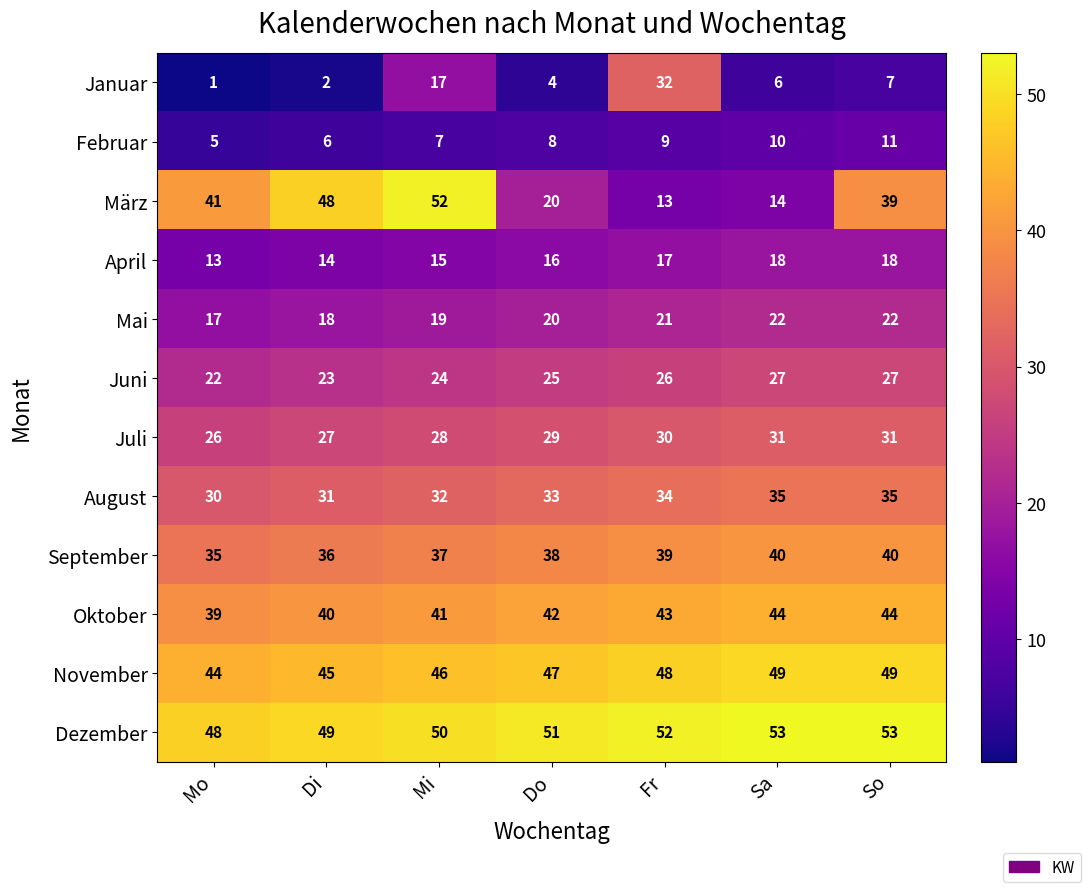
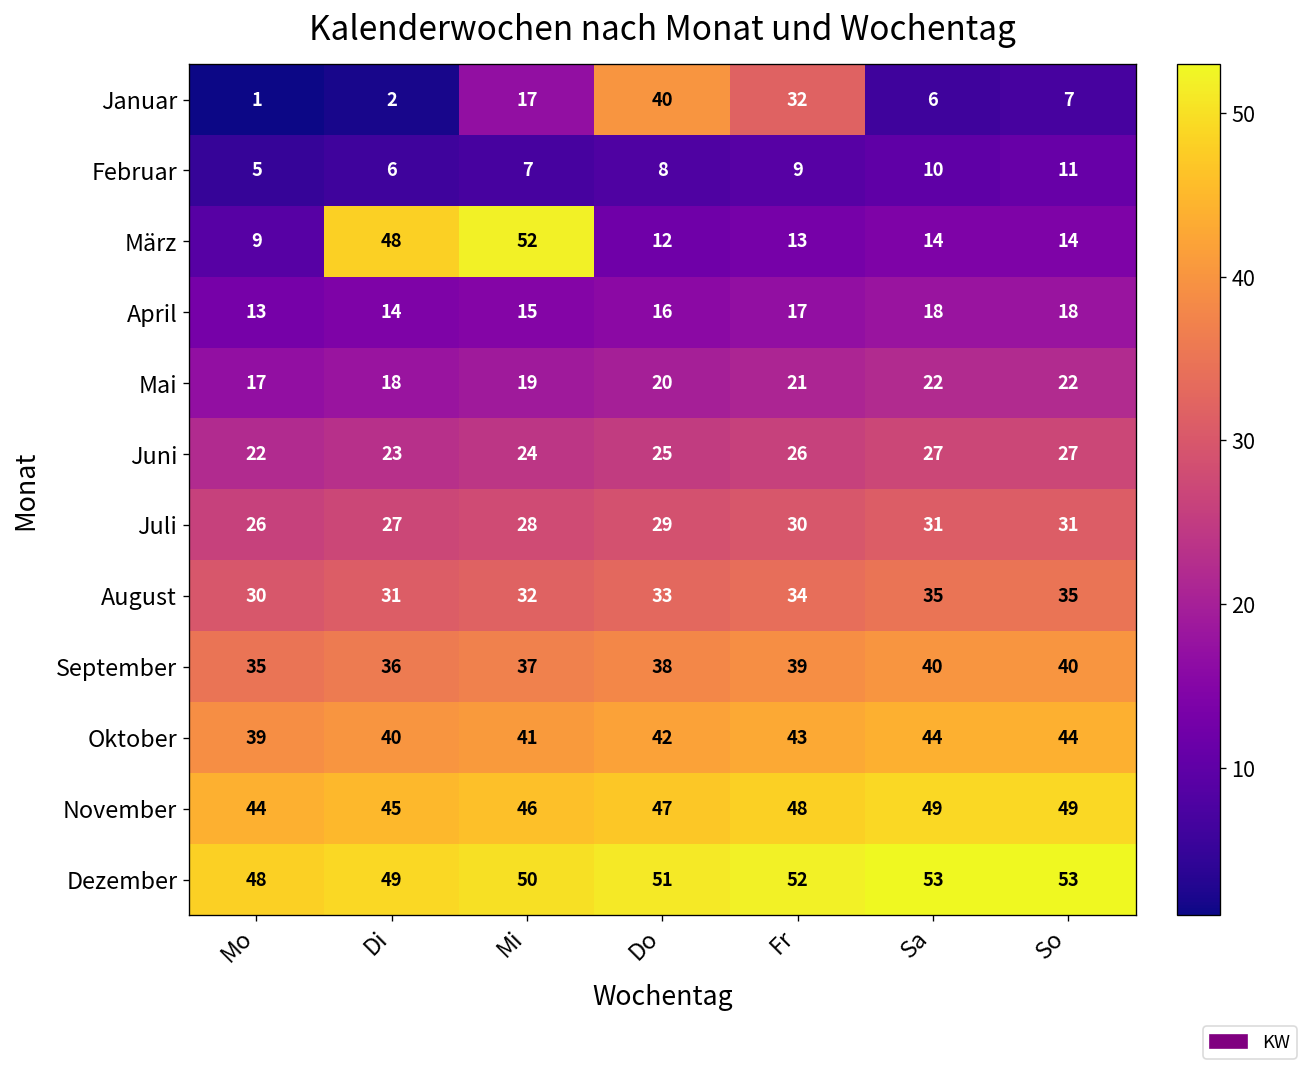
Januar, Do: 4 -> 40
März, Mo: 41 -> 9
März, Do: 20 -> 12
März, So: 39 -> 14
